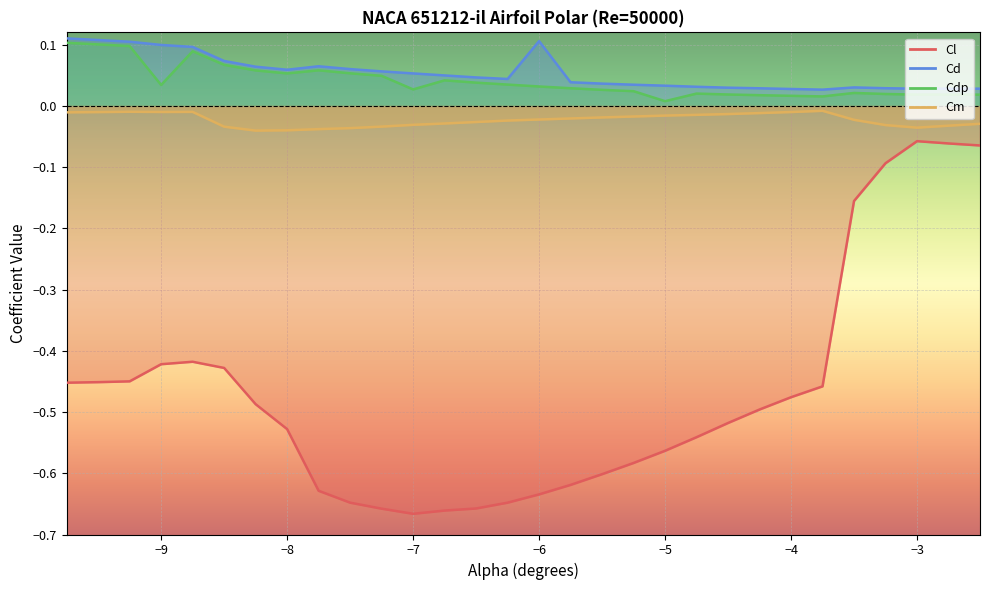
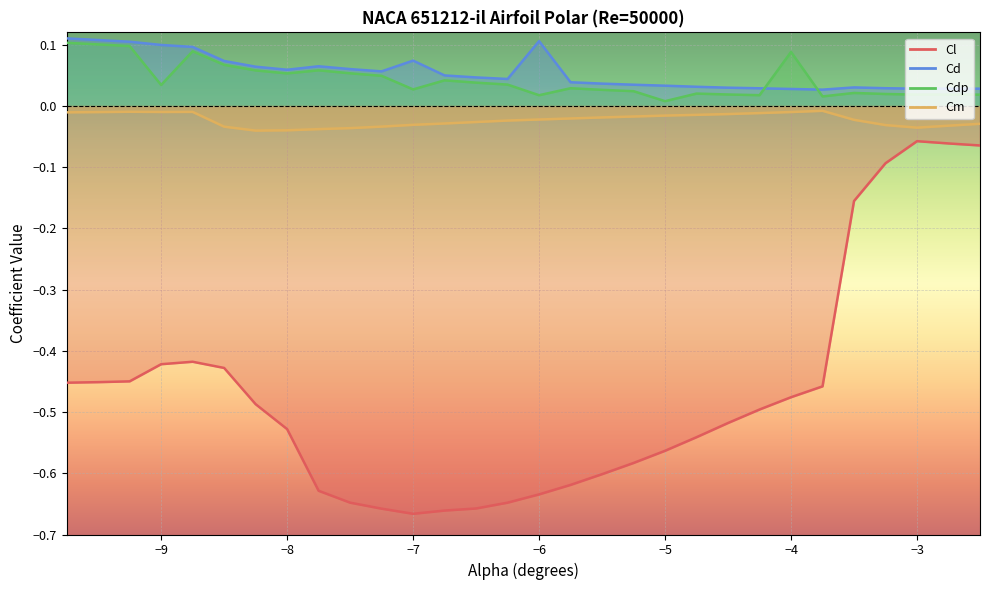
Cd, −7: 0.05 -> 0.07
Cdp, −6: 0.03 -> 0.02
Cdp, −4: 0.02 -> 0.09
